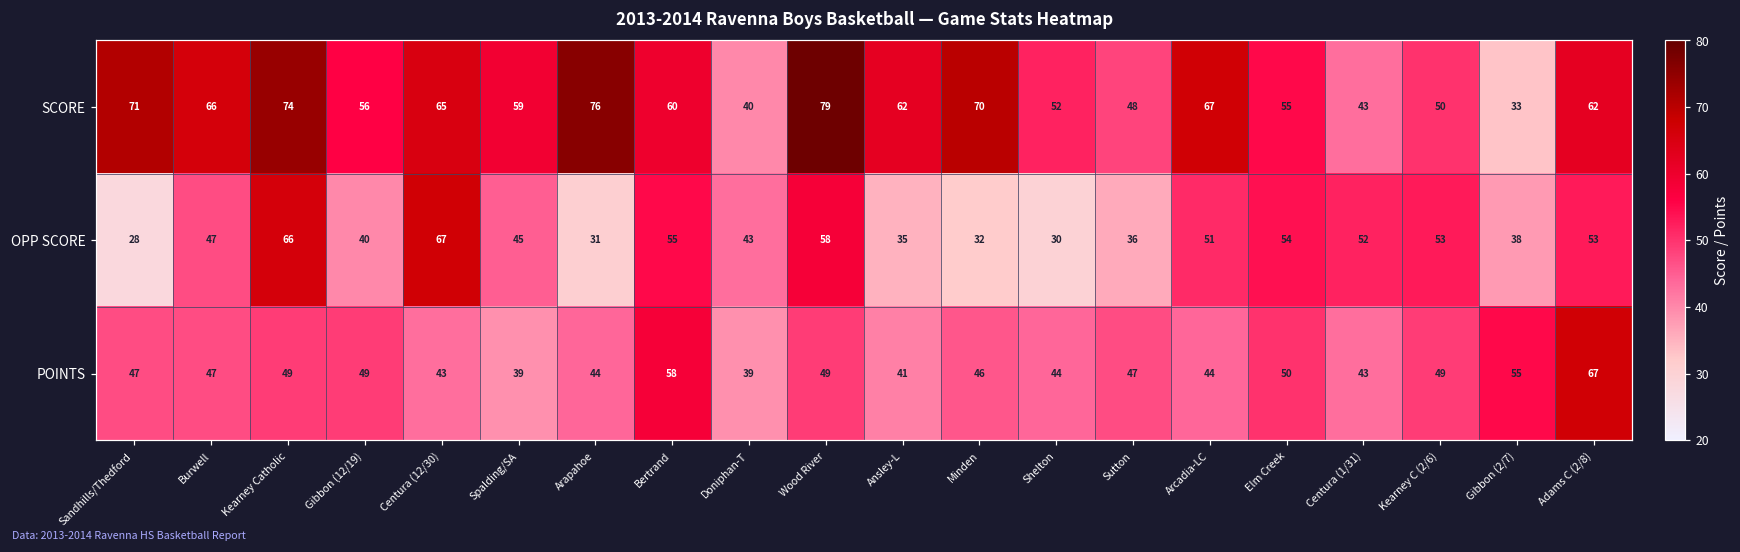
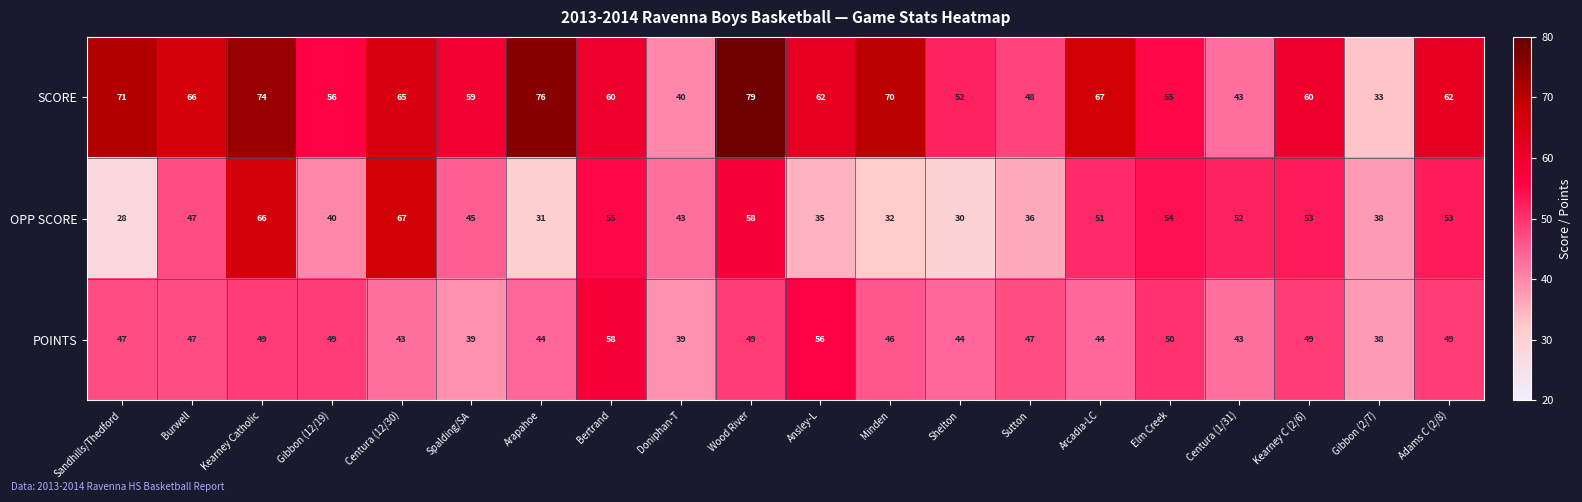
SCORE, Kearney C (2/6): 50 -> 60
POINTS, Ansley-L: 41 -> 56
POINTS, Gibbon (2/7): 55 -> 38
POINTS, Adams C (2/8): 67 -> 49
